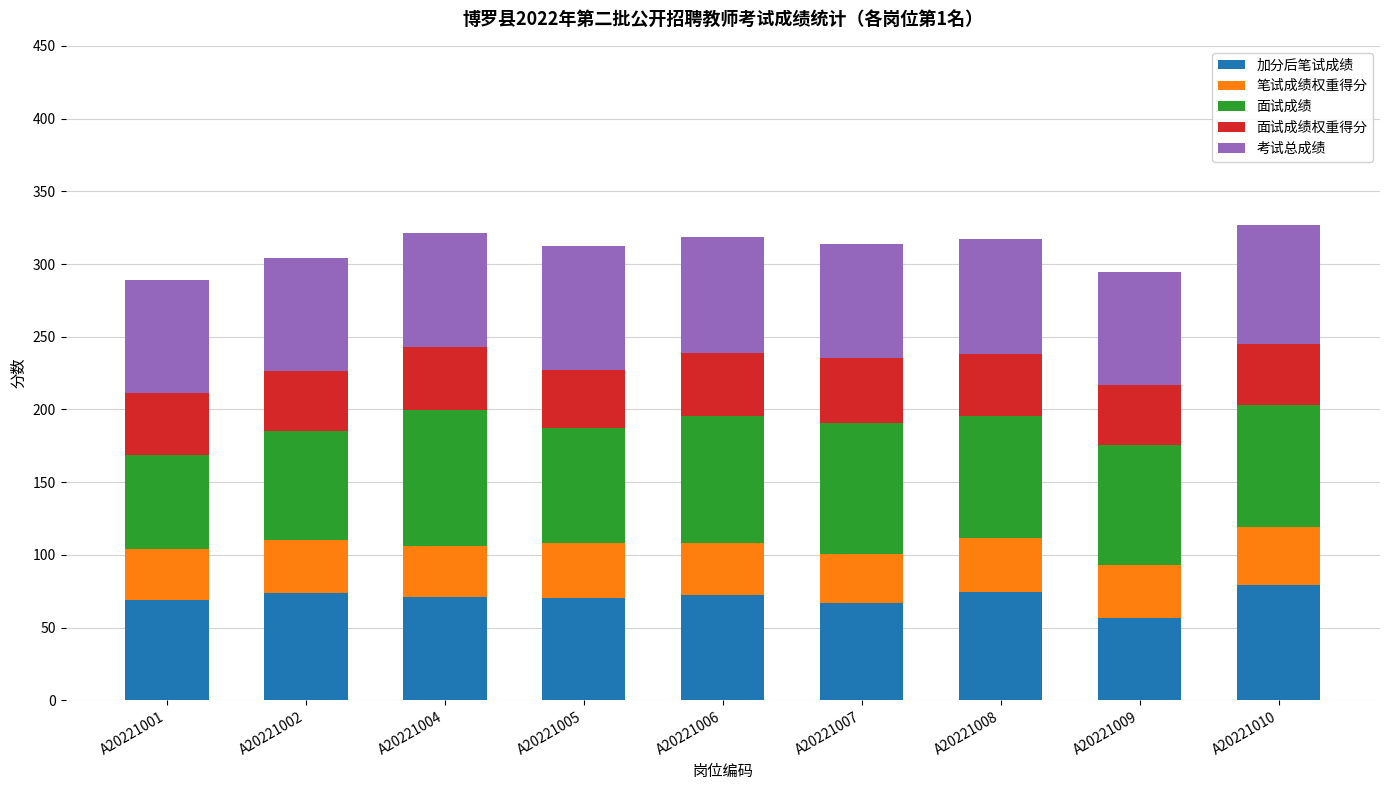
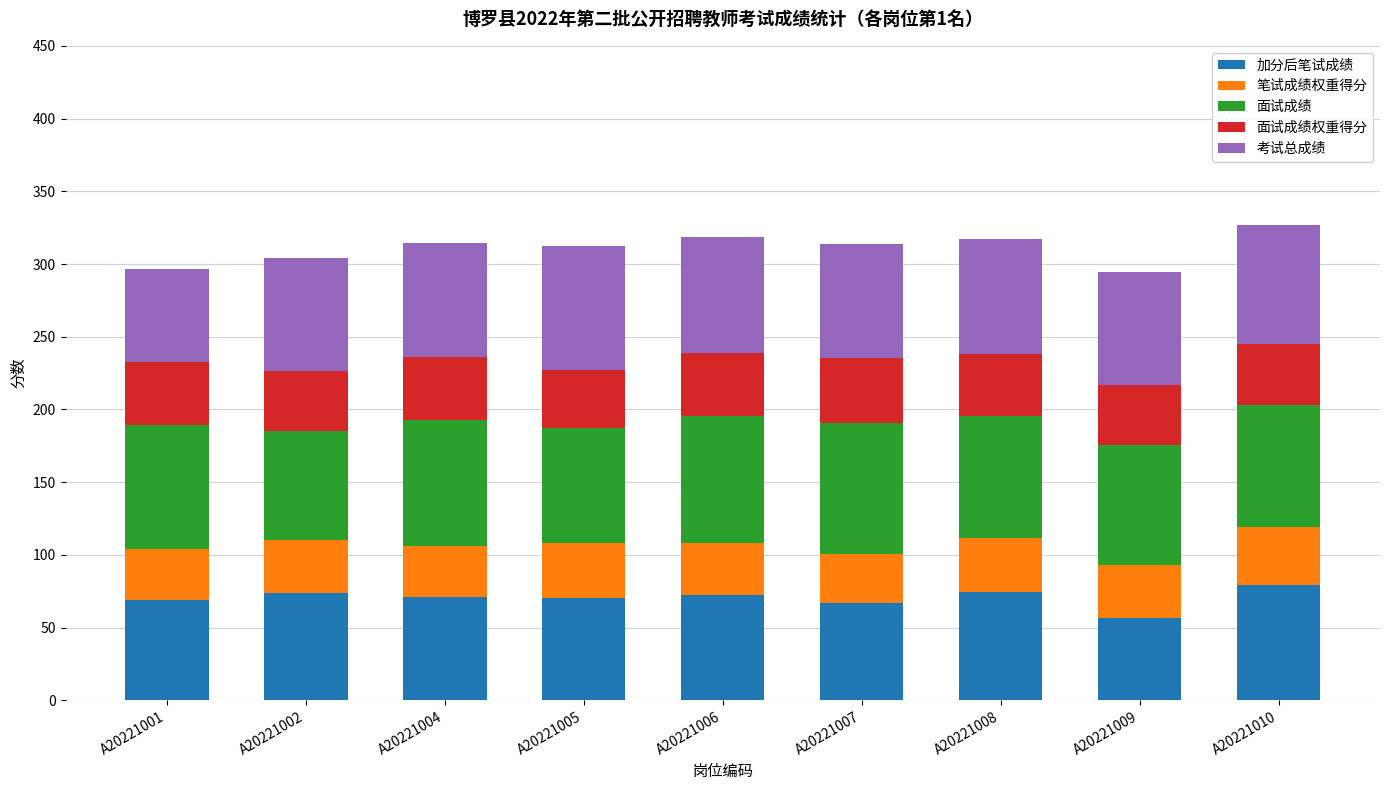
面试成绩, A20221001: 65 -> 86
考试总成绩, A20221001: 78 -> 64
面试成绩, A20221004: 94 -> 86
